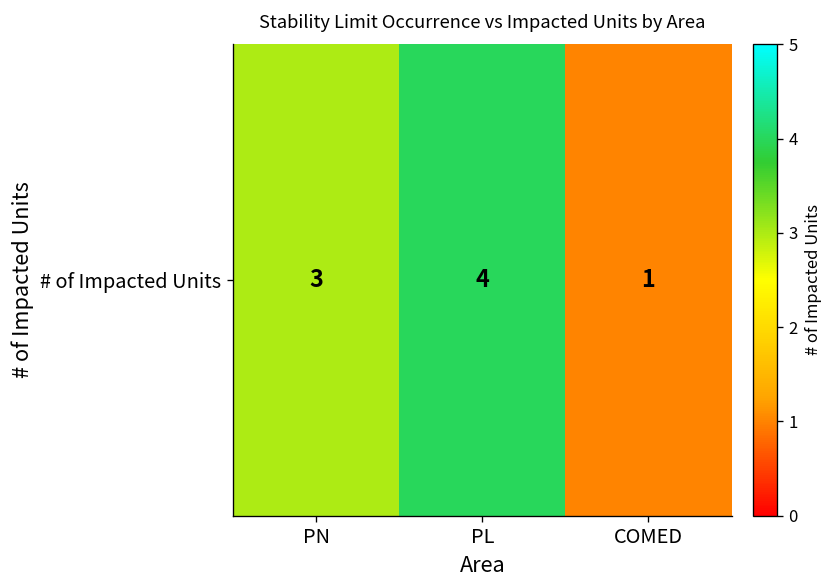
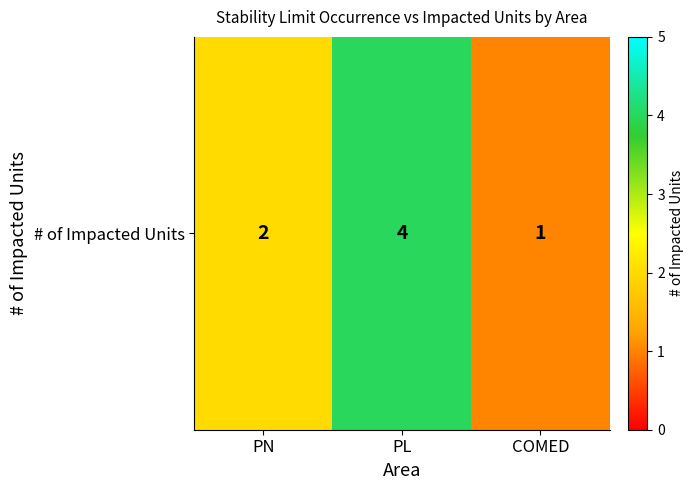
# of Impacted Units, PN: 3 -> 2
